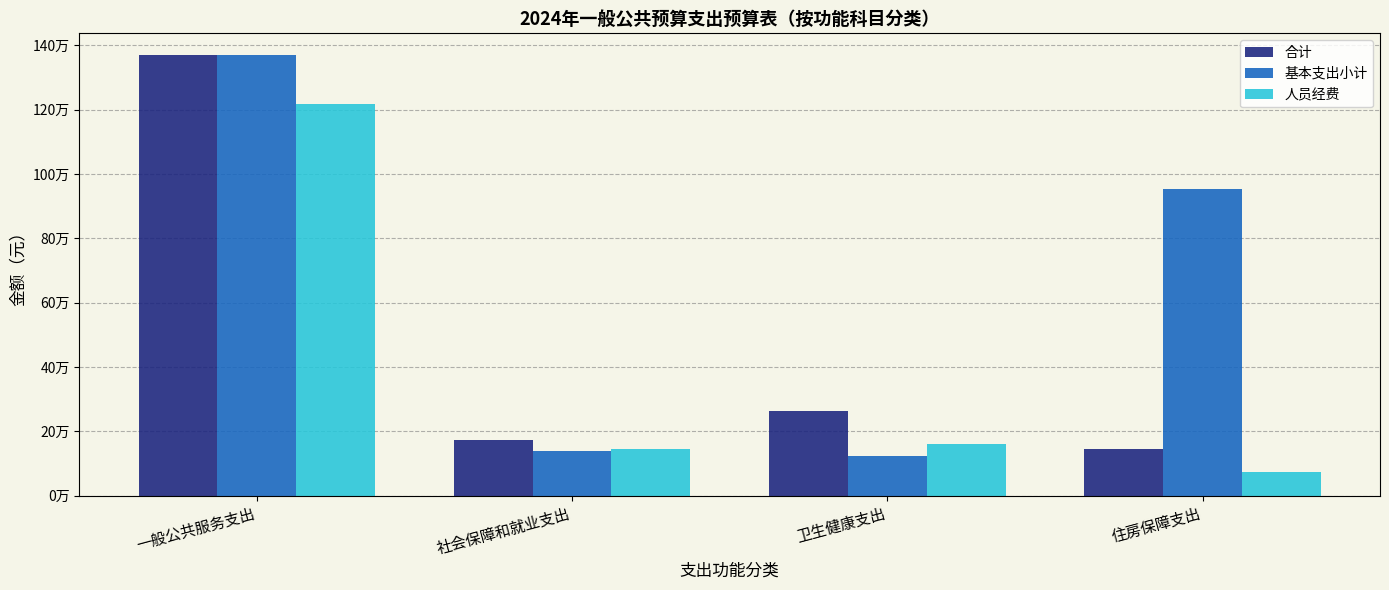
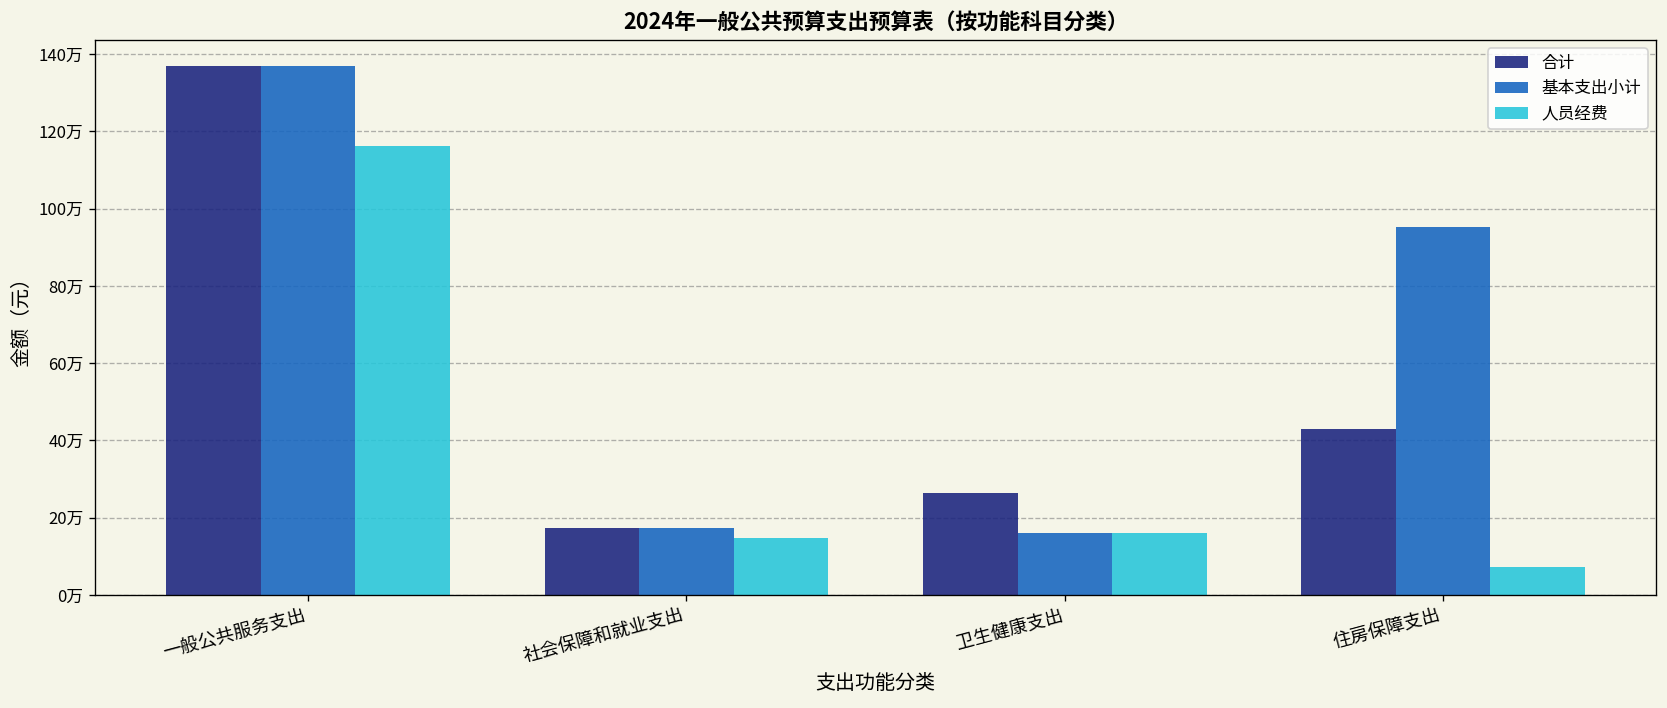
人员经费, 一般公共服务支出: 122万 -> 116万
基本支出小计, 社会保障和就业支出: 14万 -> 17万
基本支出小计, 卫生健康支出: 12万 -> 16万
合计, 住房保障支出: 14万 -> 43万
